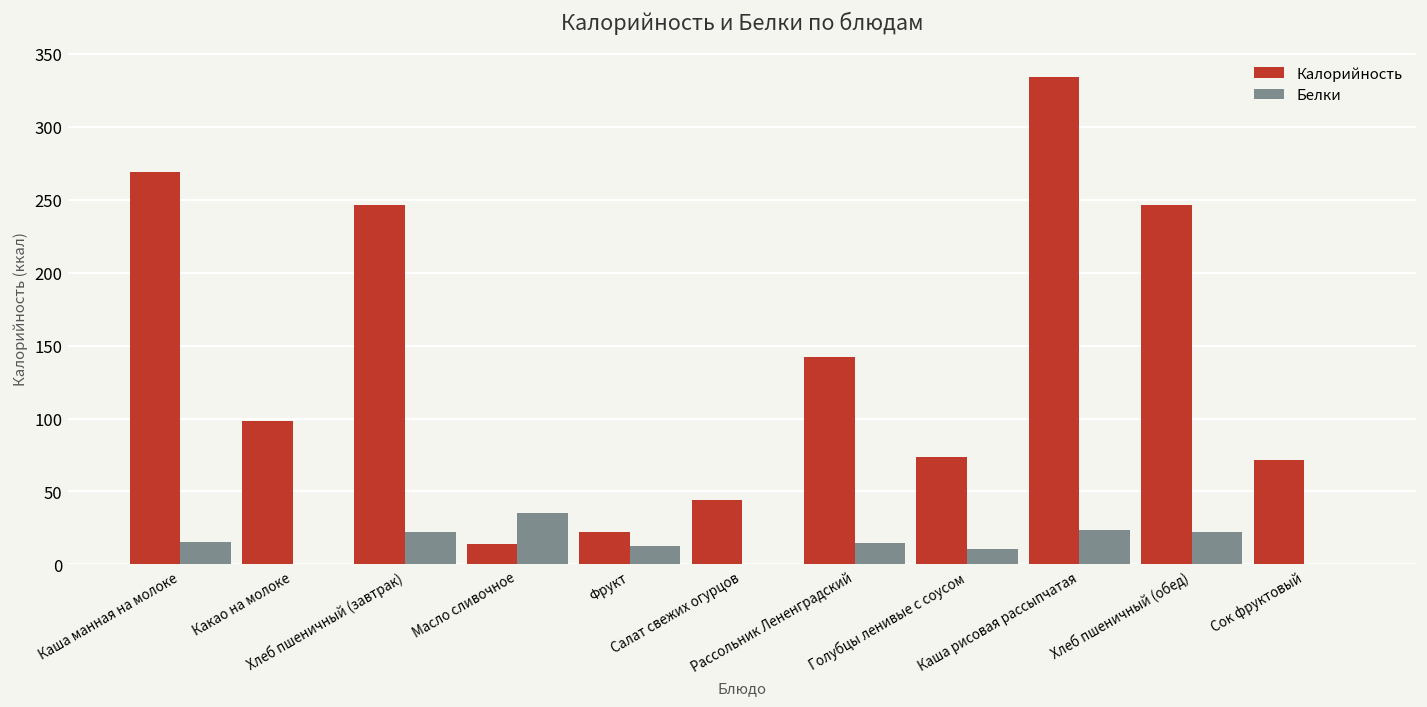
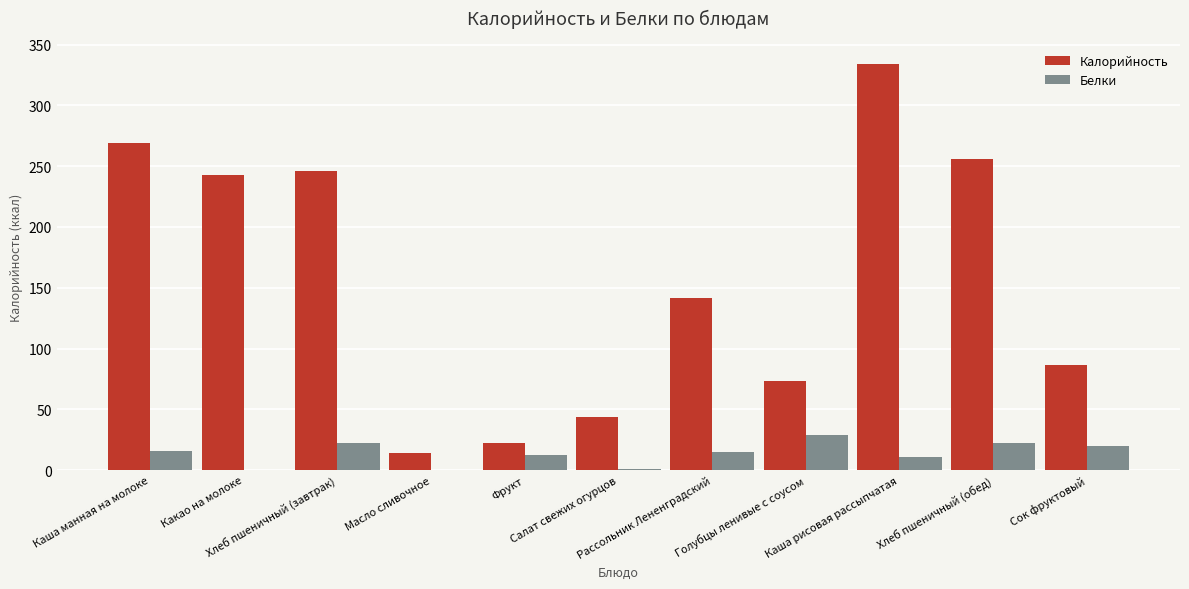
Калорийность, Какао на молоке: 98 -> 243
Белки, Масло сливочное: 35 -> 0
Белки, Голубцы ленивые с соусом: 10 -> 29
Белки, Каша рисовая рассыпчатая: 24 -> 11
Калорийность, Хлеб пшеничный (обед): 246 -> 256
Калорийность, Сок фруктовый: 72 -> 86
Белки, Сок фруктовый: 1 -> 20
